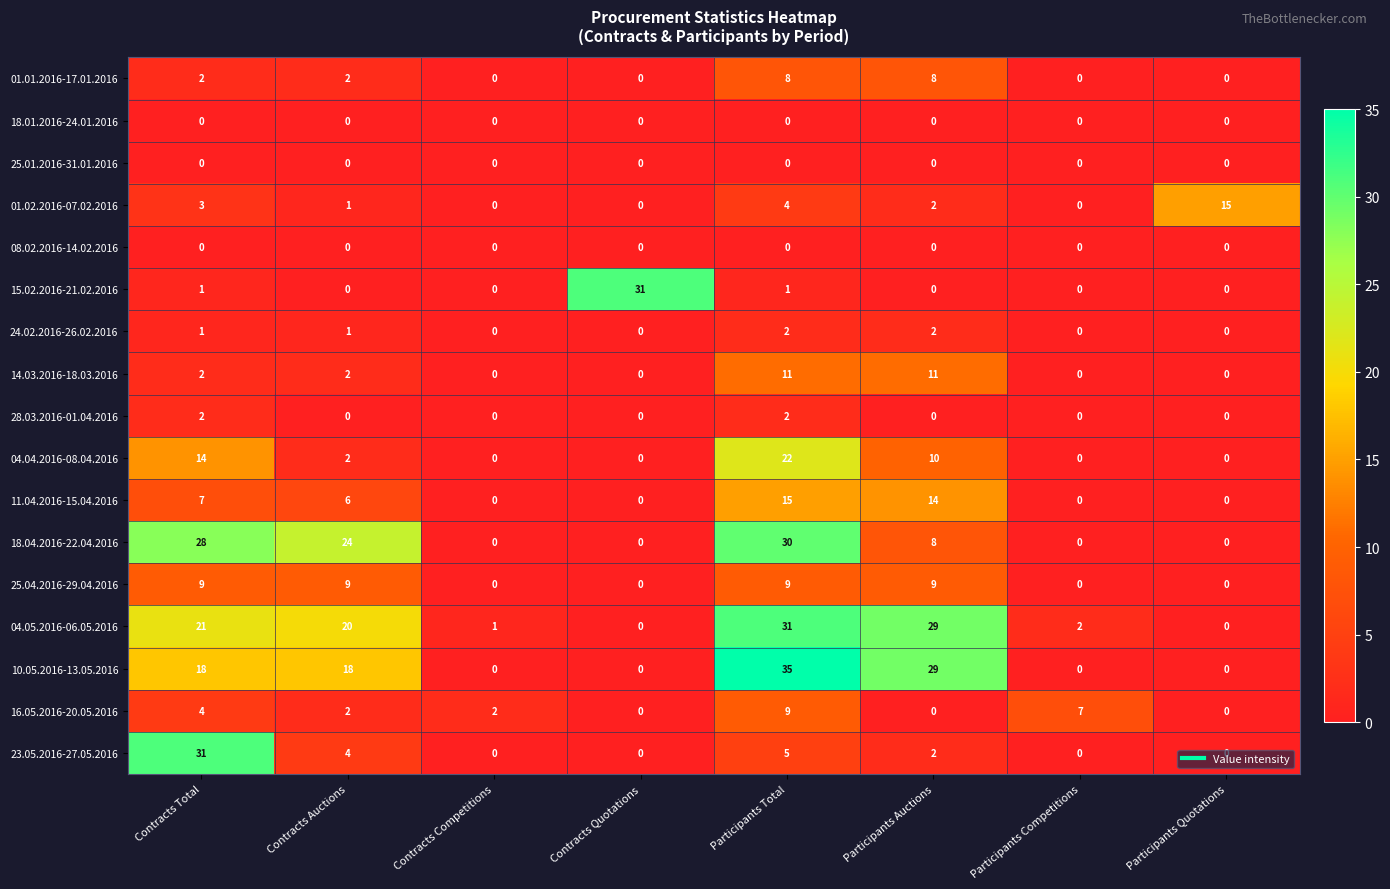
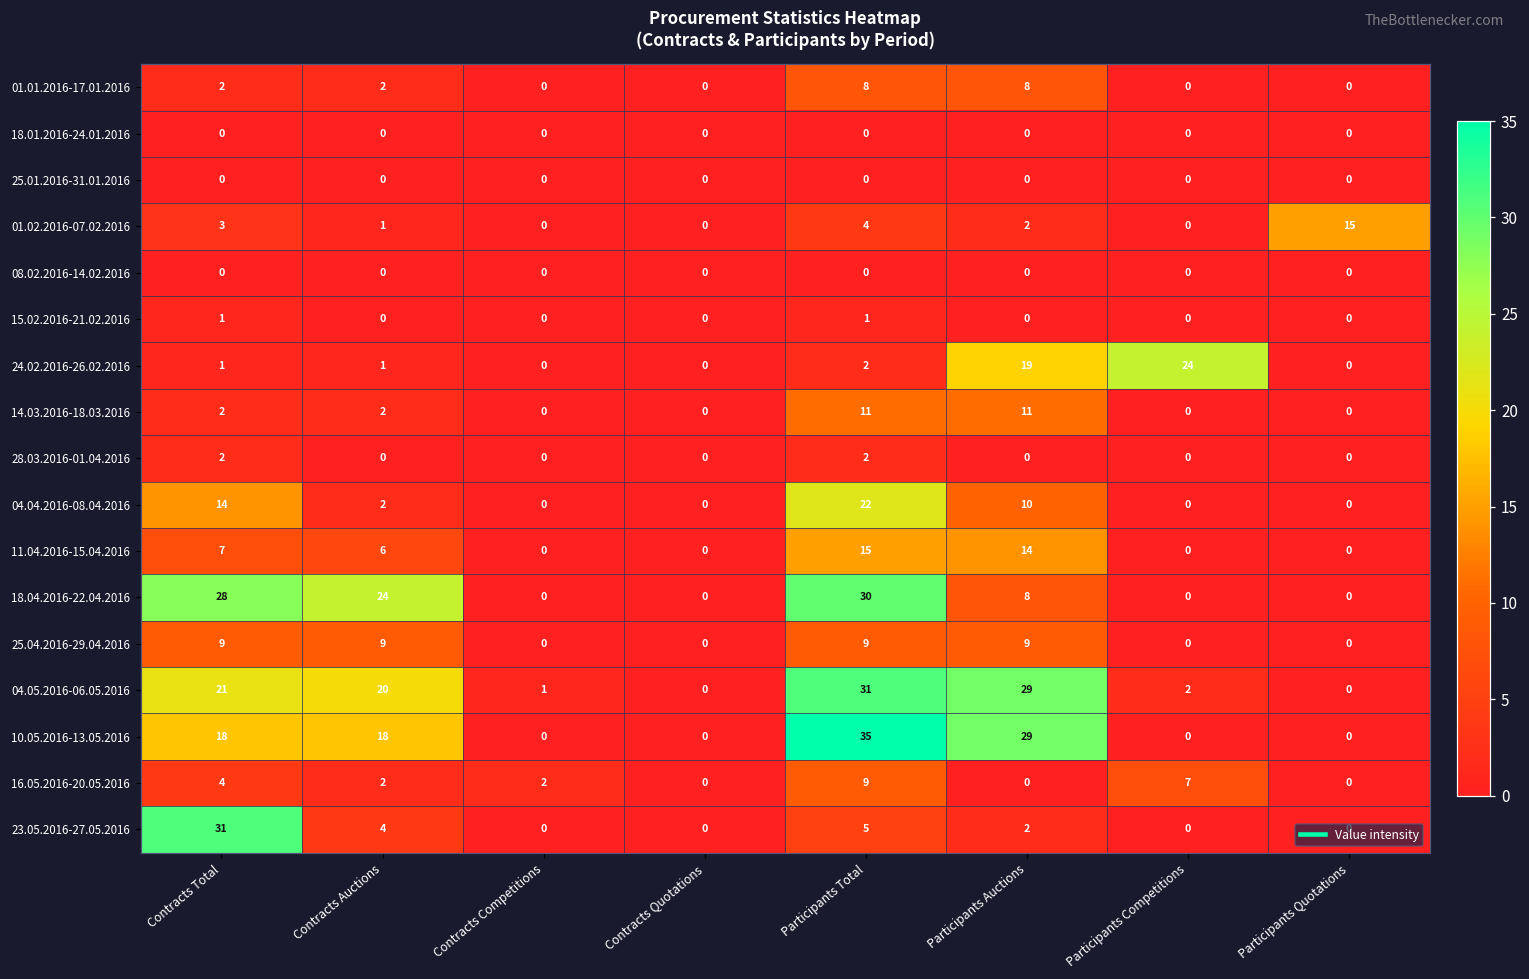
15.02.2016-21.02.2016, Contracts Quotations: 31 -> 0
24.02.2016-26.02.2016, Participants Auctions: 2 -> 19
24.02.2016-26.02.2016, Participants Competitions: 0 -> 24
